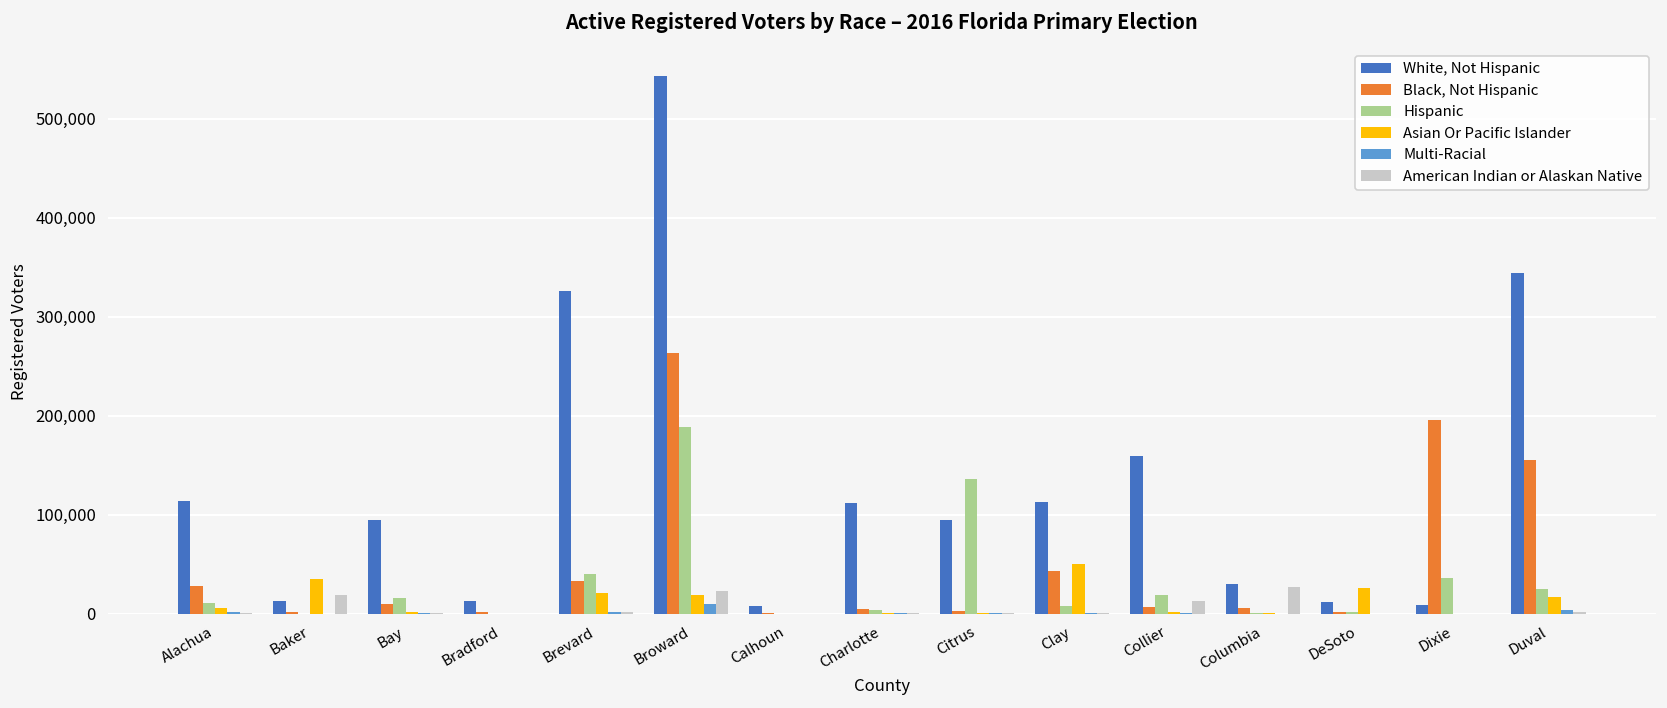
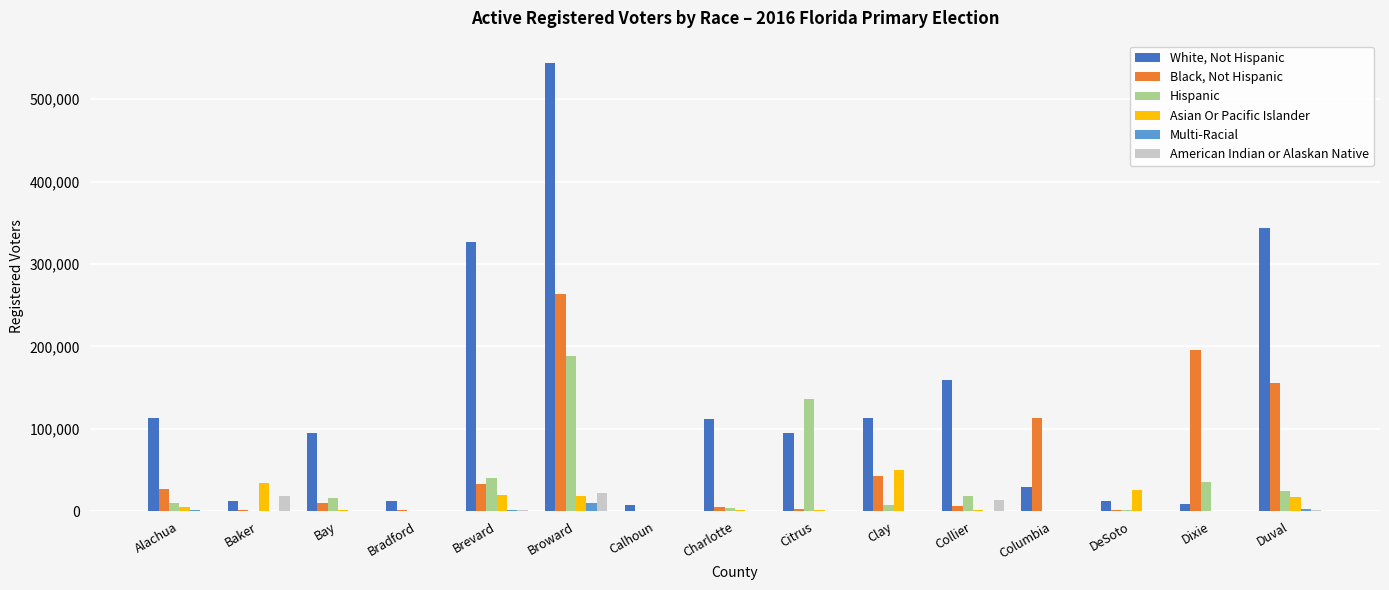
Black, Not Hispanic, Columbia: 10,000 -> 110,000
American Indian or Alaskan Native, Columbia: 30,000 -> 0
